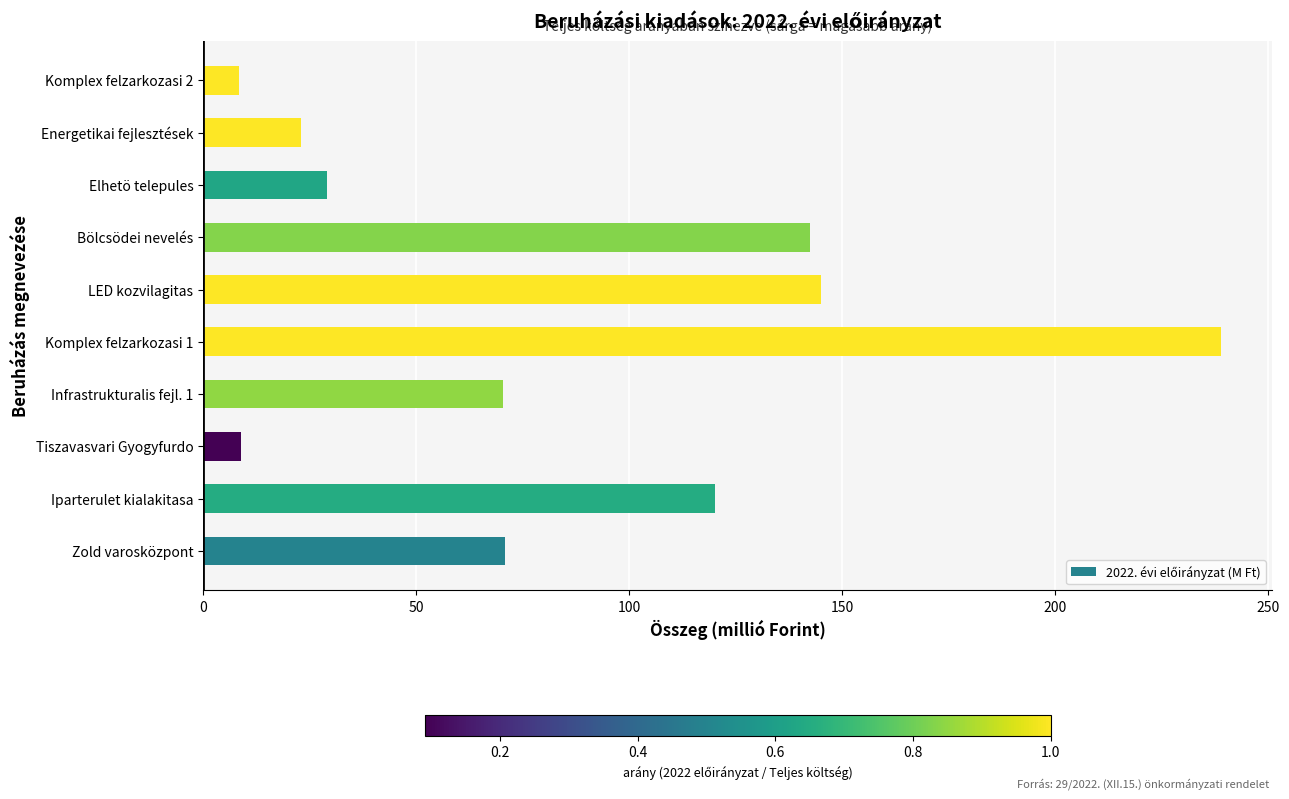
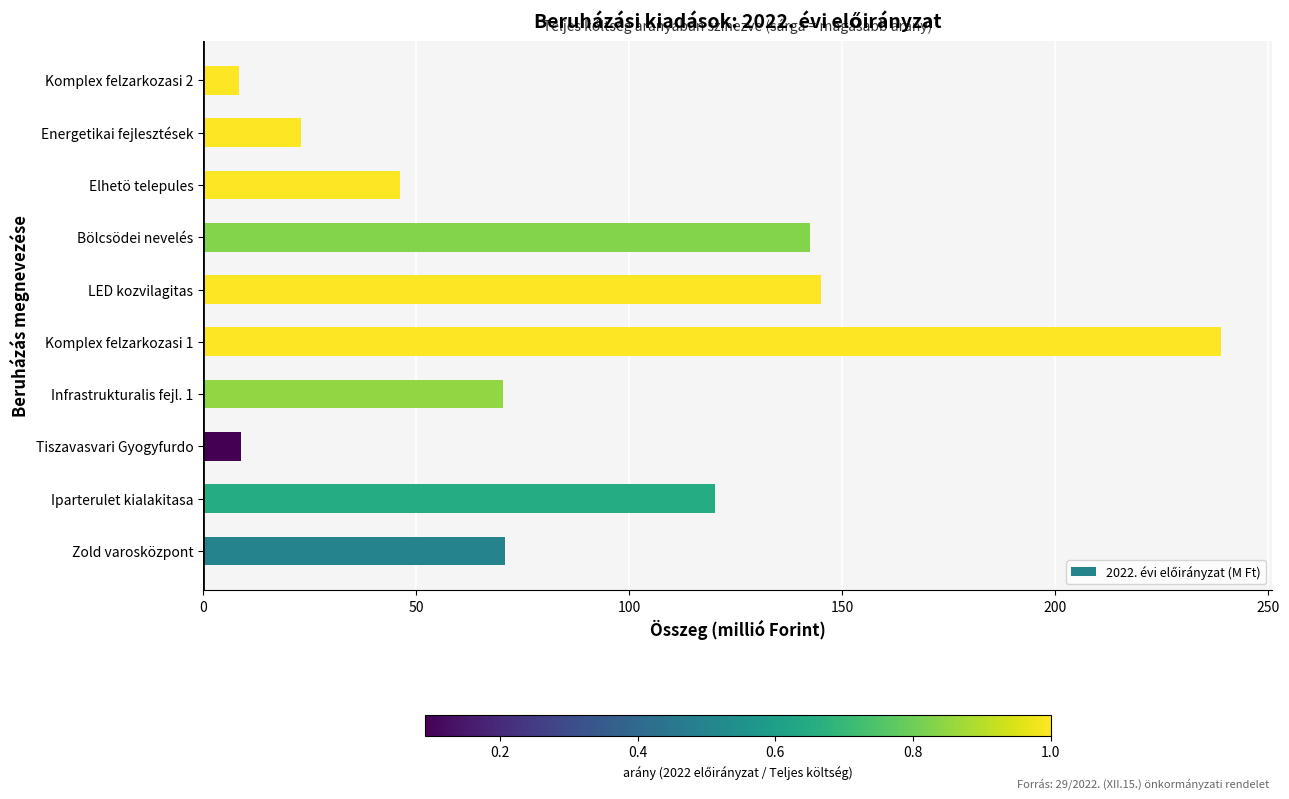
Elhetö telepules: 29 -> 46
